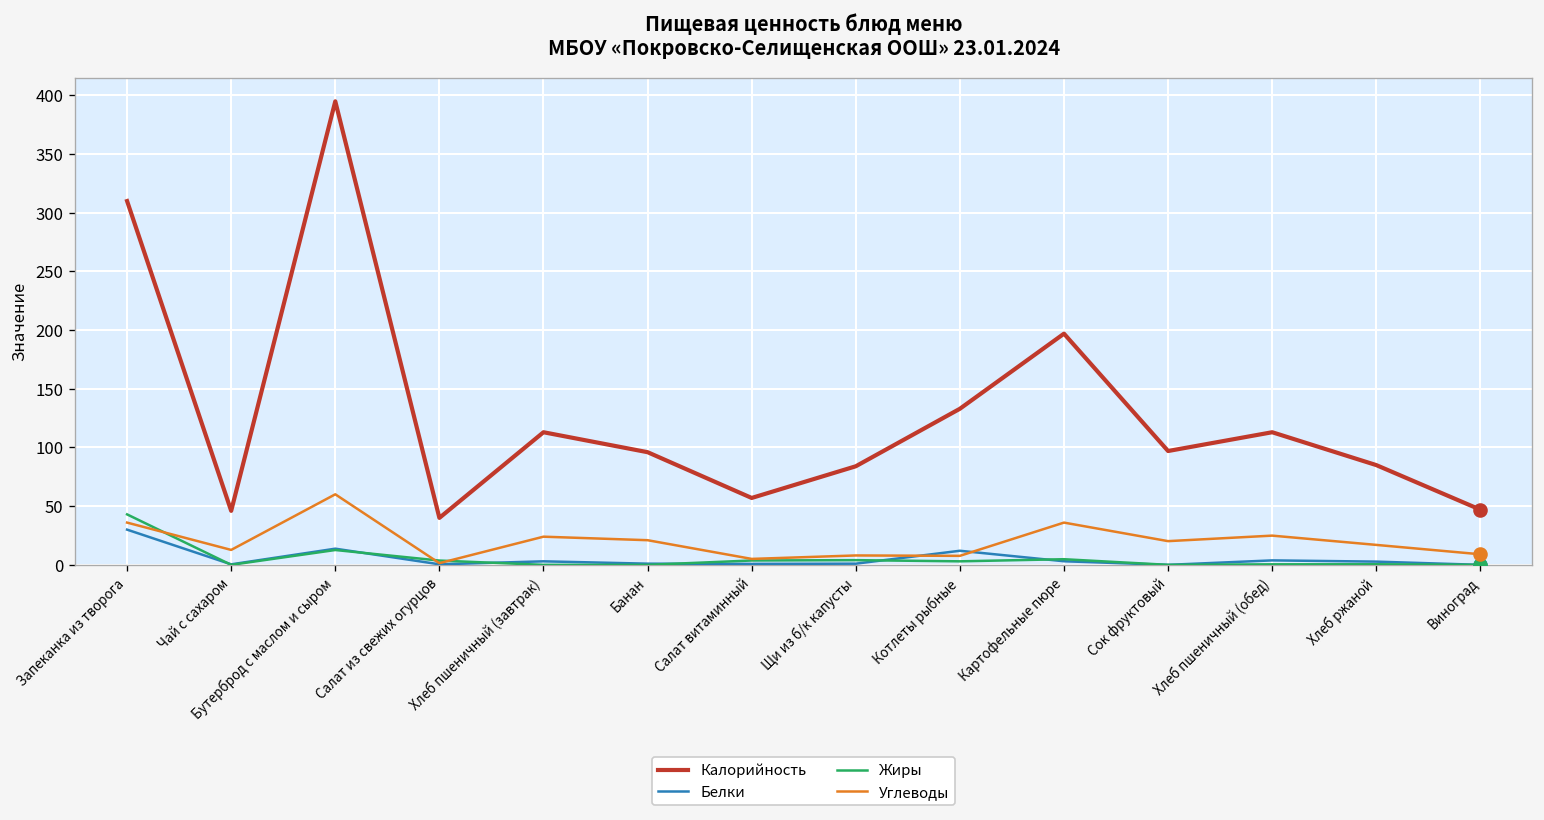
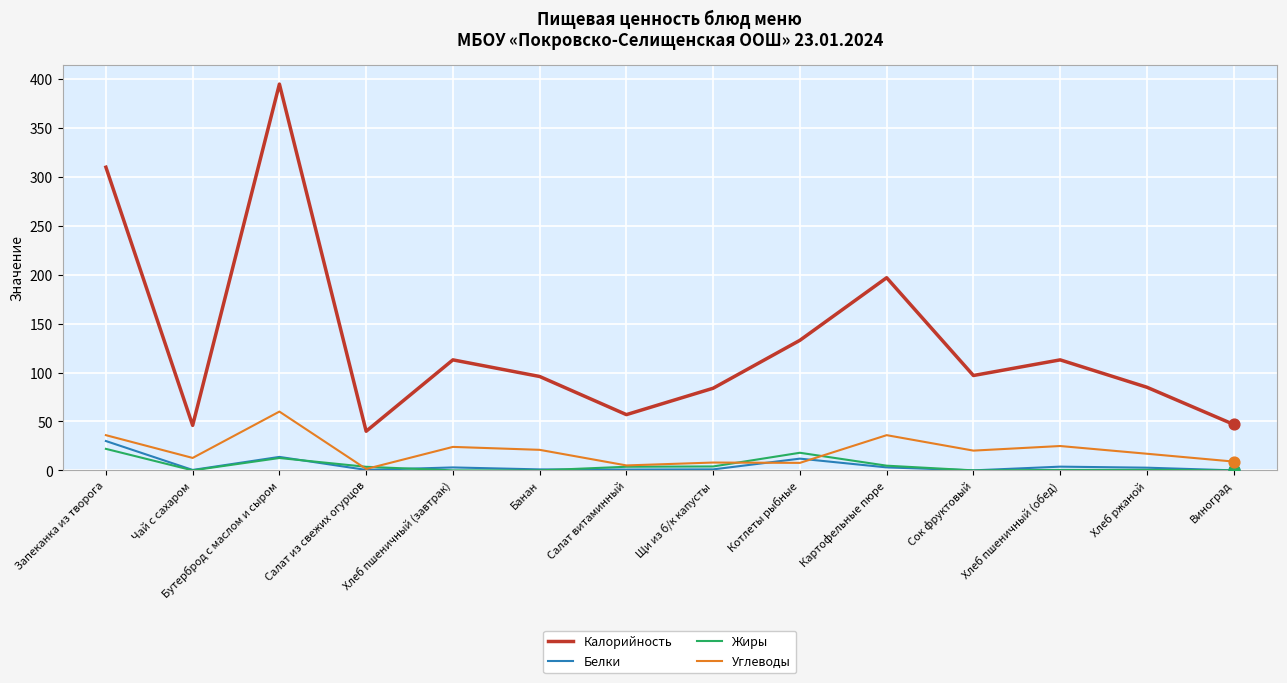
Жиры, Запеканка из творога: 40 -> 20
Жиры, Котлеты рыбные: 0 -> 20
